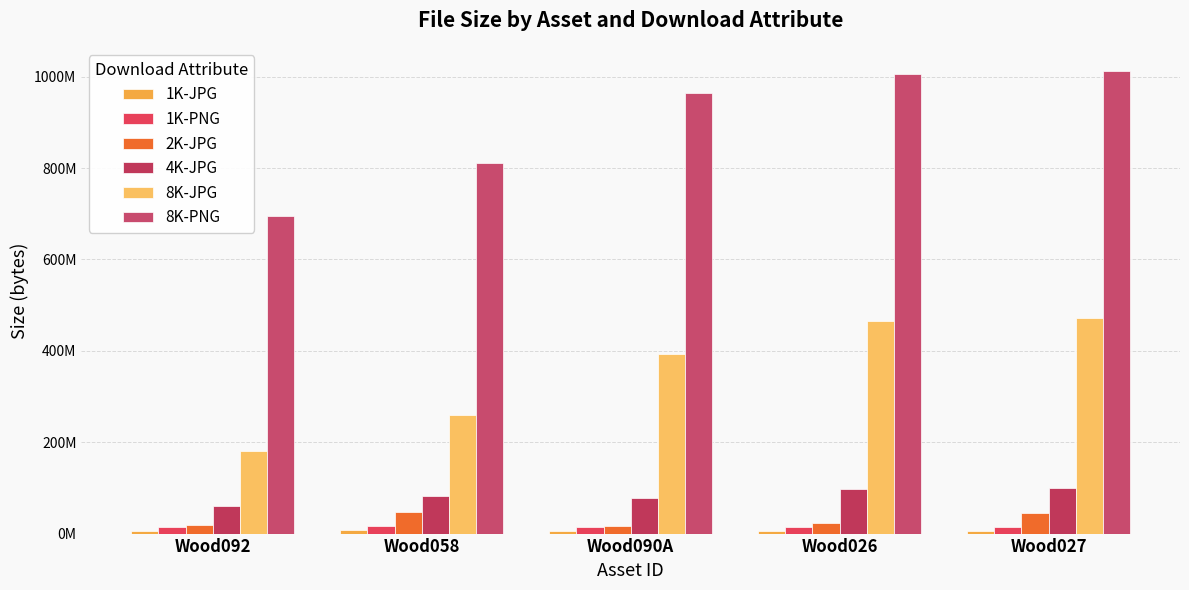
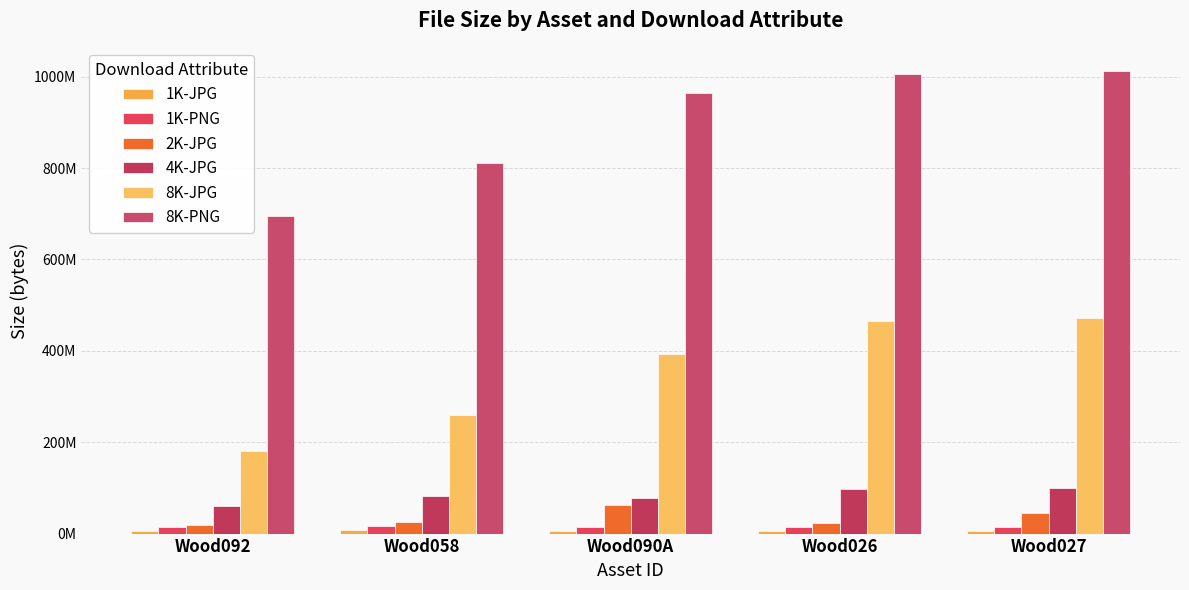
2K-JPG, Wood058: 50000000 -> 30000000
2K-JPG, Wood090A: 20000000 -> 60000000
